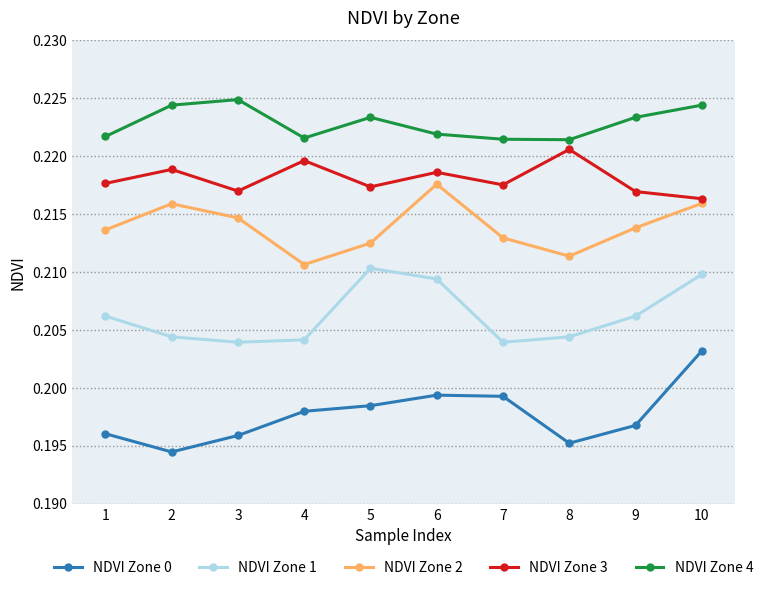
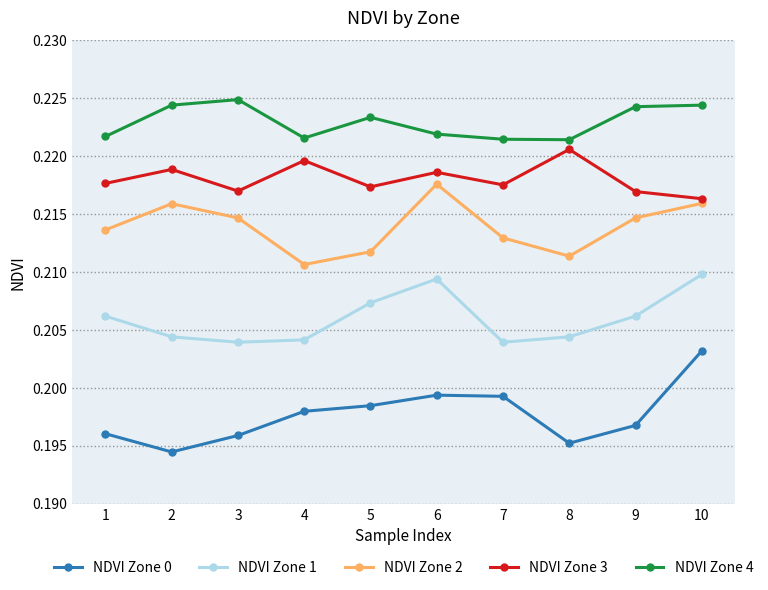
NDVI Zone 1, 5: 0.2103 -> 0.2073
NDVI Zone 2, 5: 0.2125 -> 0.2117
NDVI Zone 2, 9: 0.2138 -> 0.2147
NDVI Zone 4, 9: 0.2234 -> 0.2243
